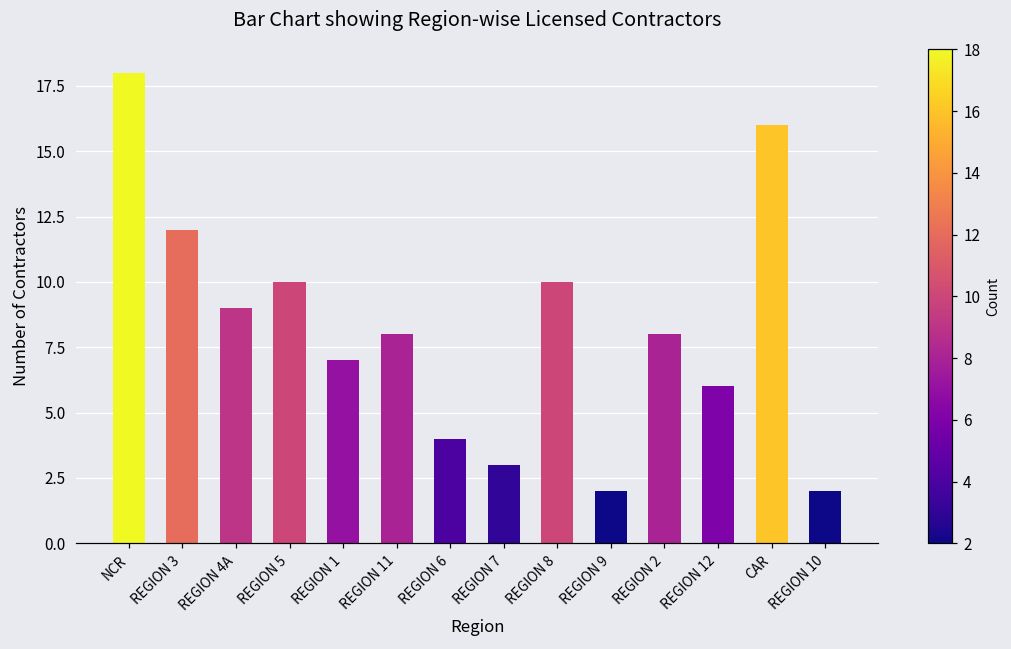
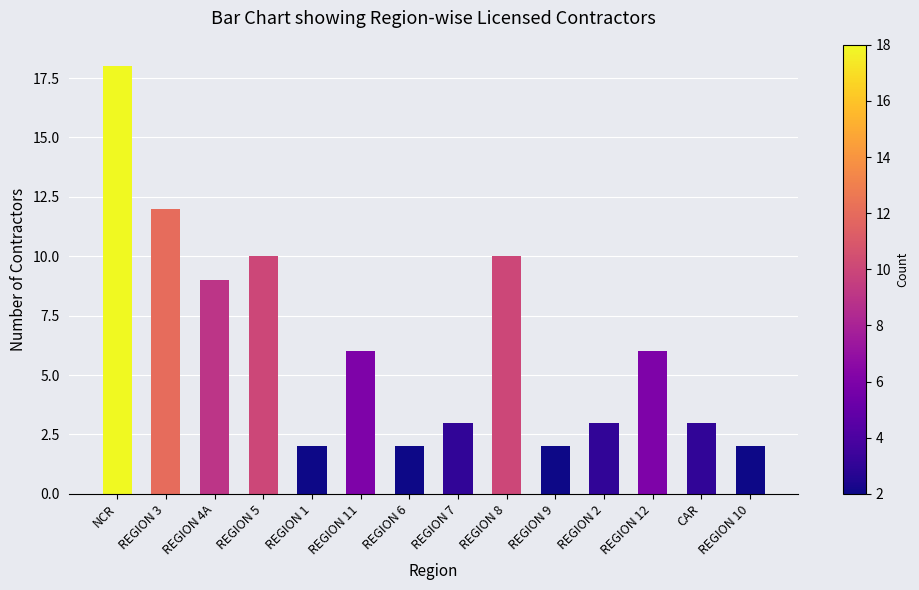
REGION 1: 7 -> 2
REGION 11: 8 -> 6
REGION 6: 4 -> 2
REGION 2: 8 -> 3
CAR: 16 -> 3
